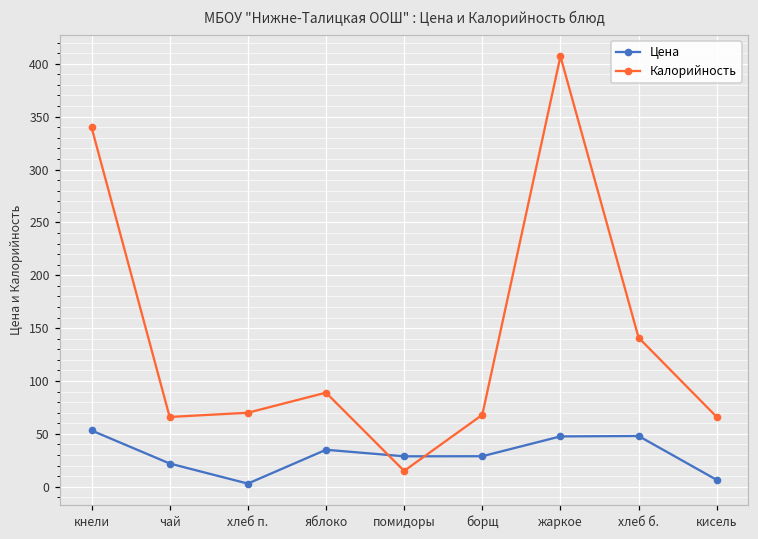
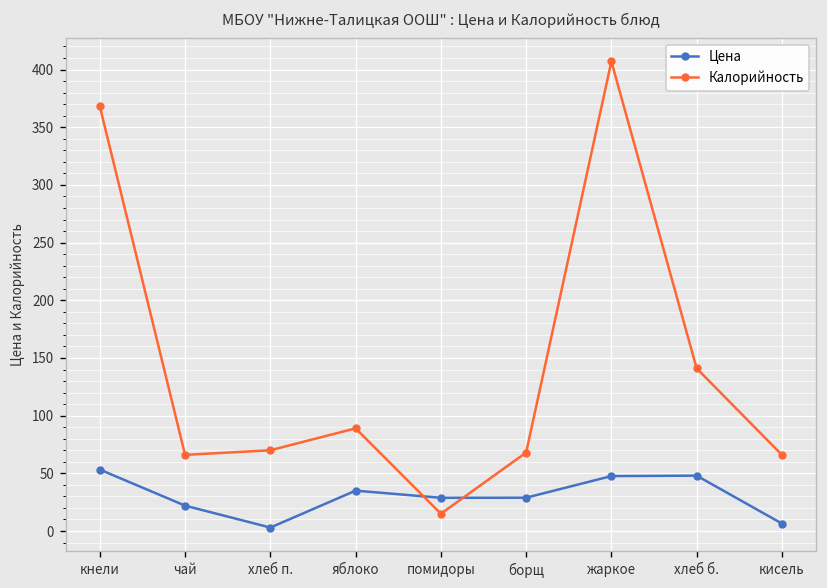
Калорийность, кнели: 340 -> 370
